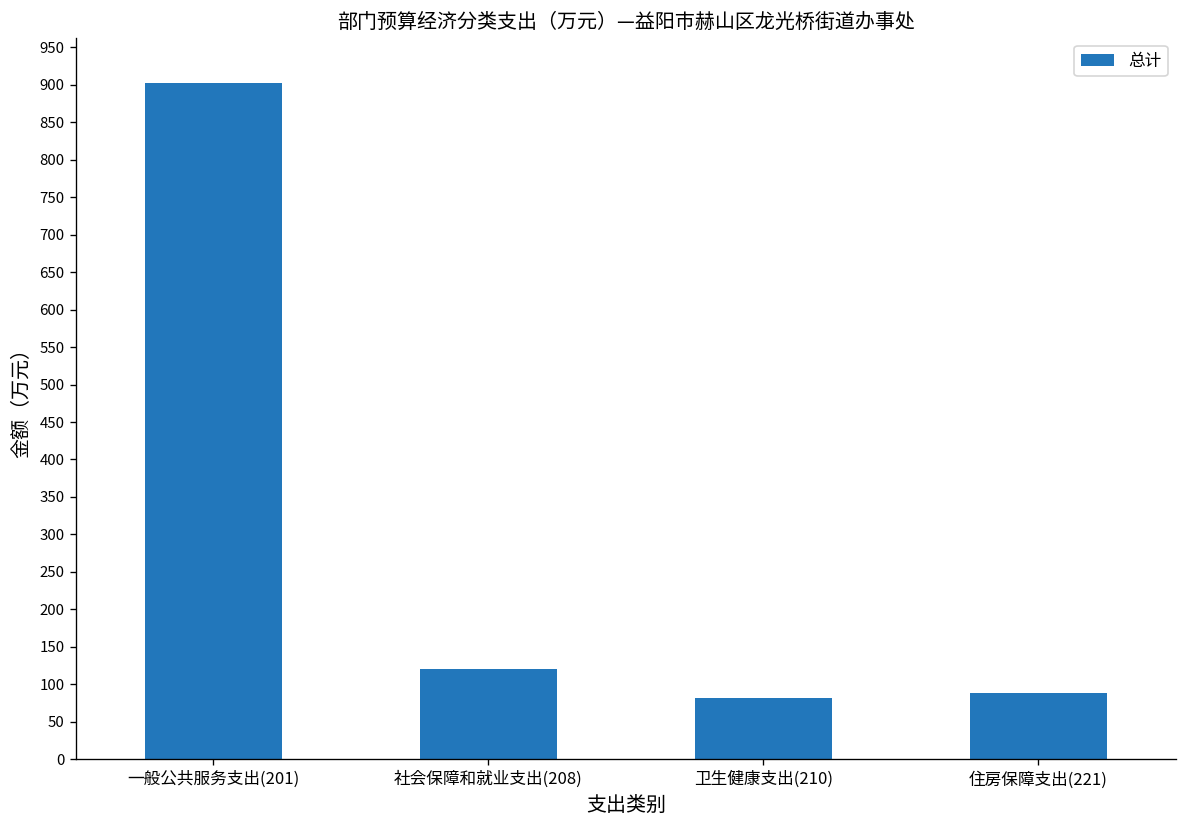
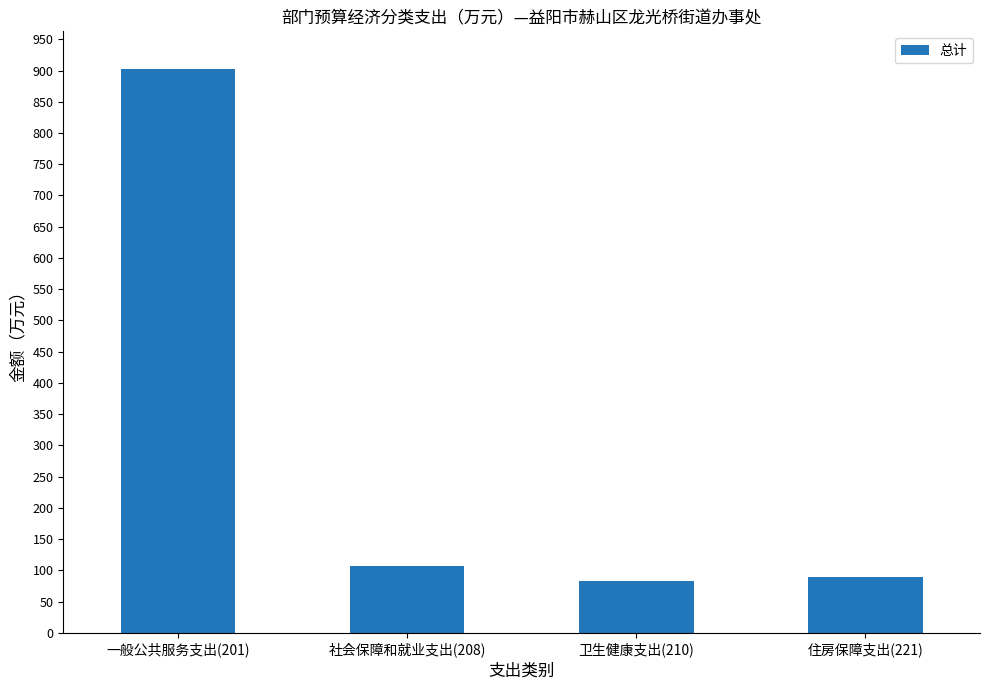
社会保障和就业支出(208): 120 -> 110
